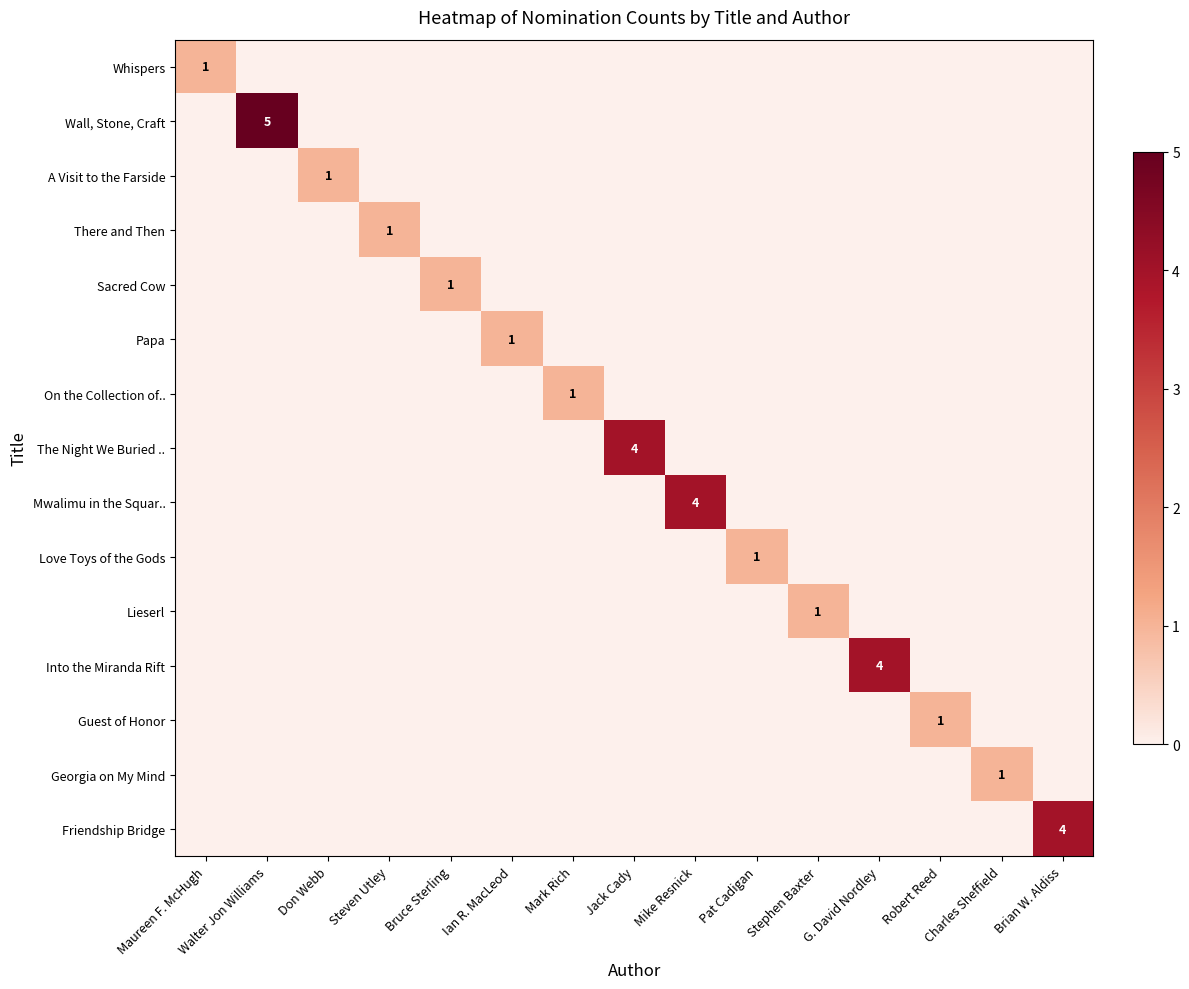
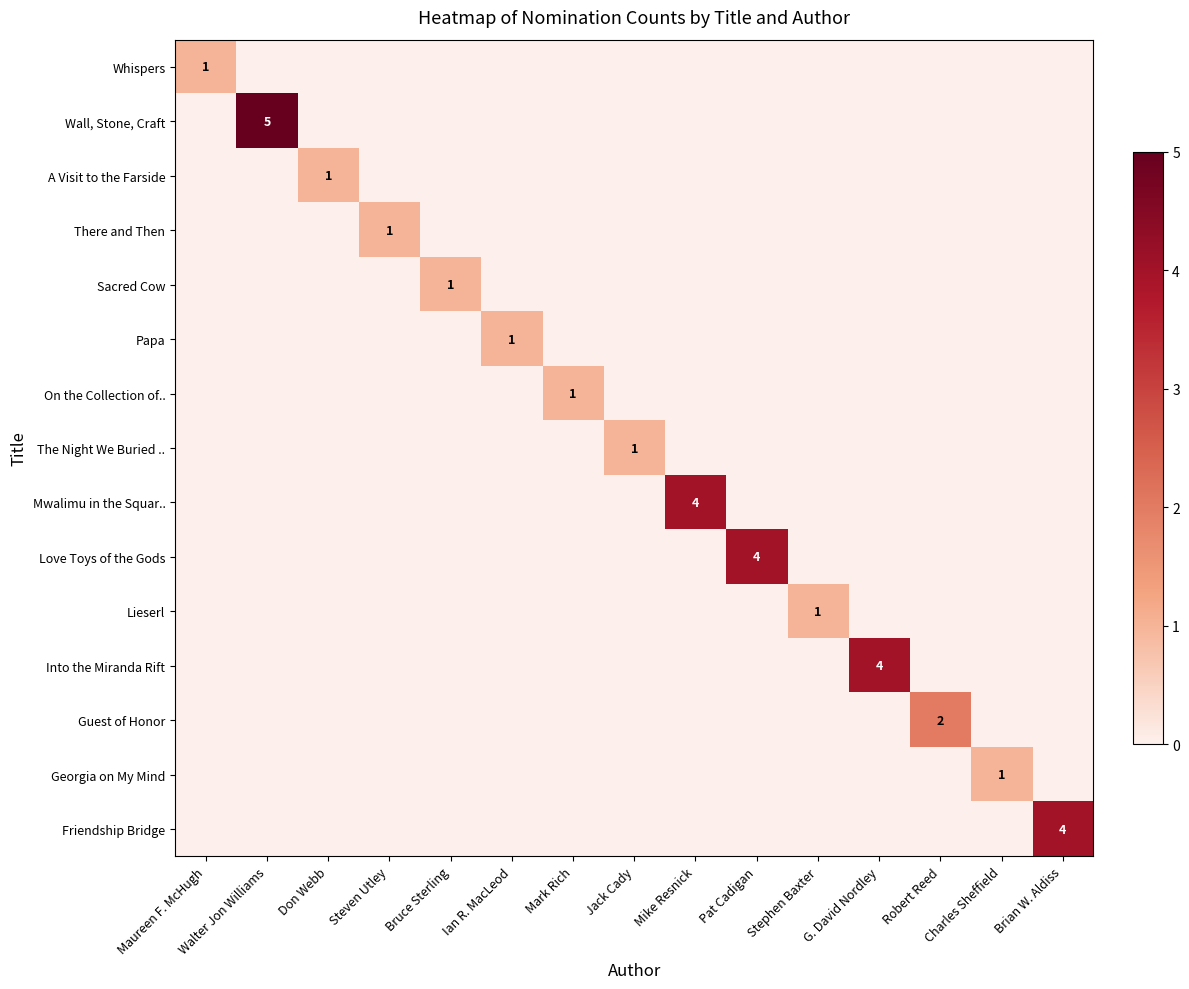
The Night We Buried .., Jack Cady: 4 -> 1
Love Toys of the Gods, Pat Cadigan: 1 -> 4
Guest of Honor, Robert Reed: 1 -> 2
